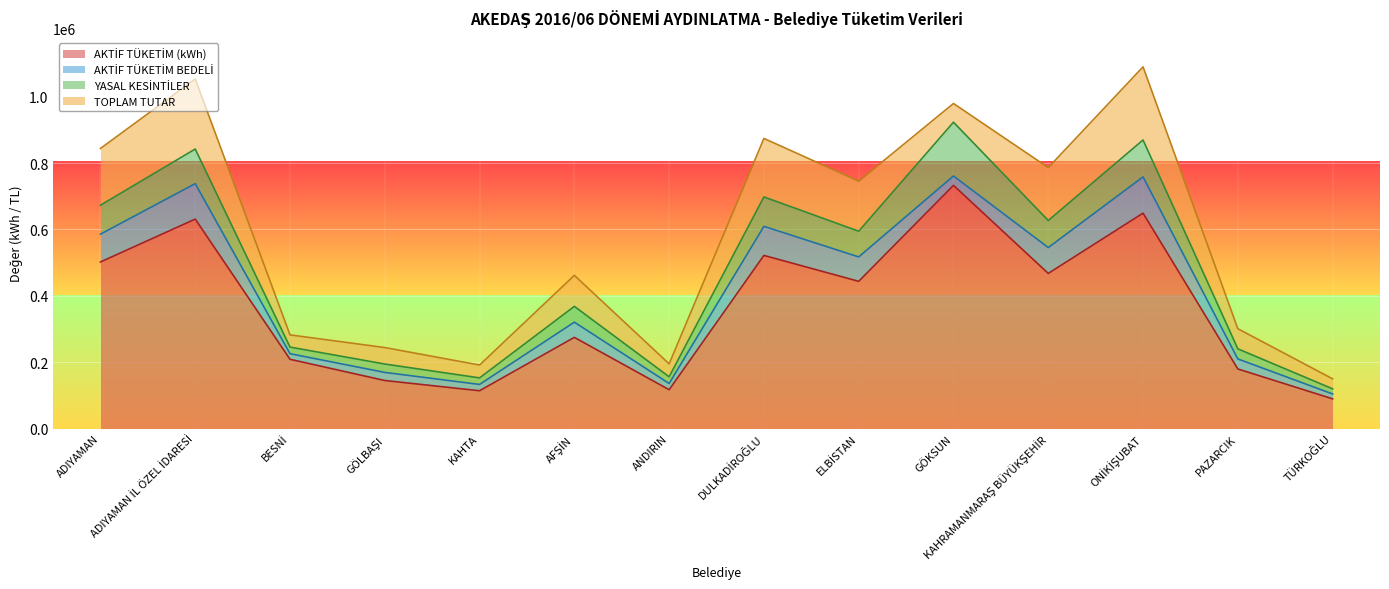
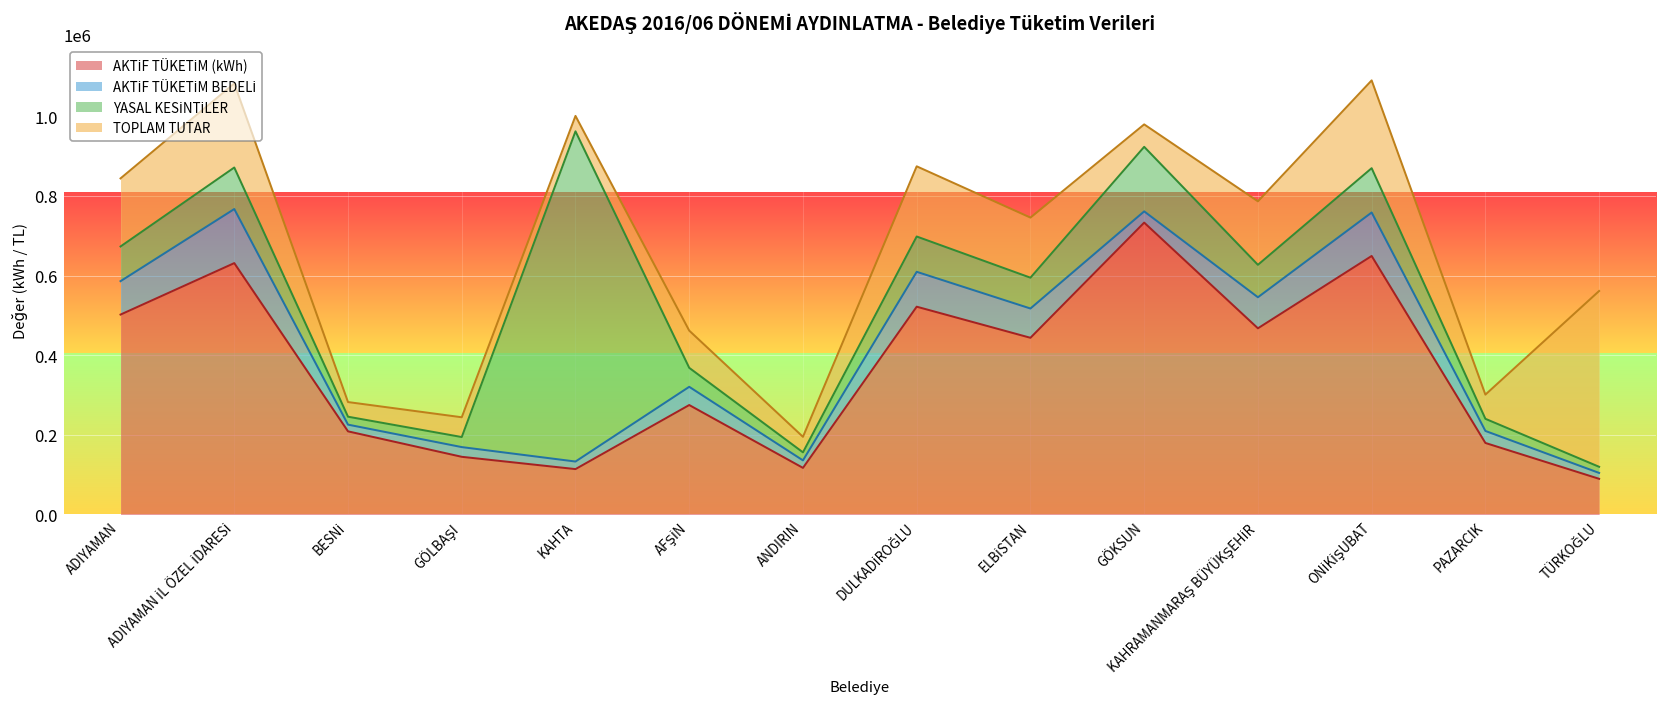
AKTİF TÜKETİM BEDELİ, ADIYAMAN İL ÖZEL İDARESİ: 110000 -> 140000
YASAL KESİNTİLER, KAHTA: 20000 -> 830000
TOPLAM TUTAR, TÜRKOĞLU: 30000 -> 440000
